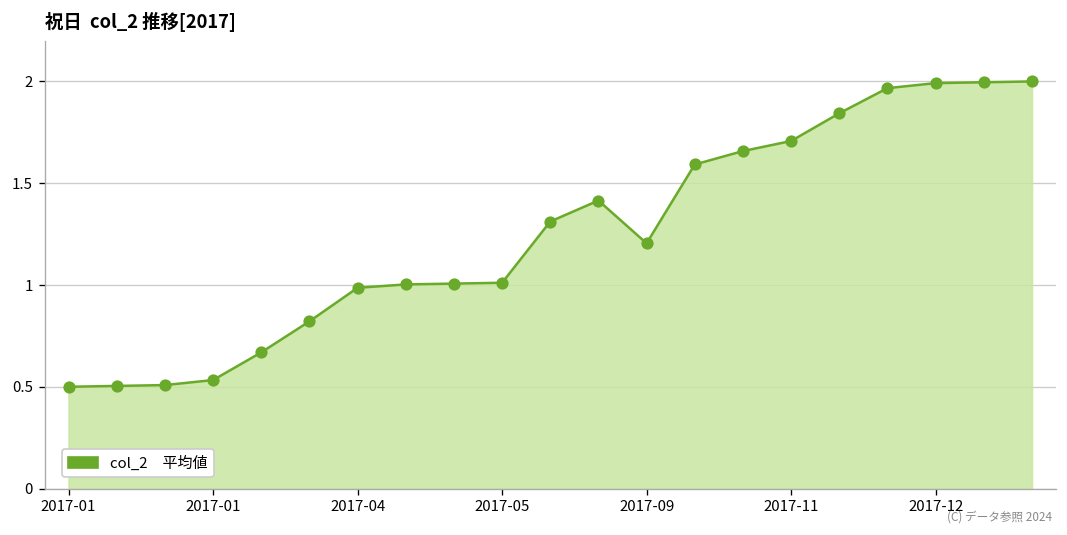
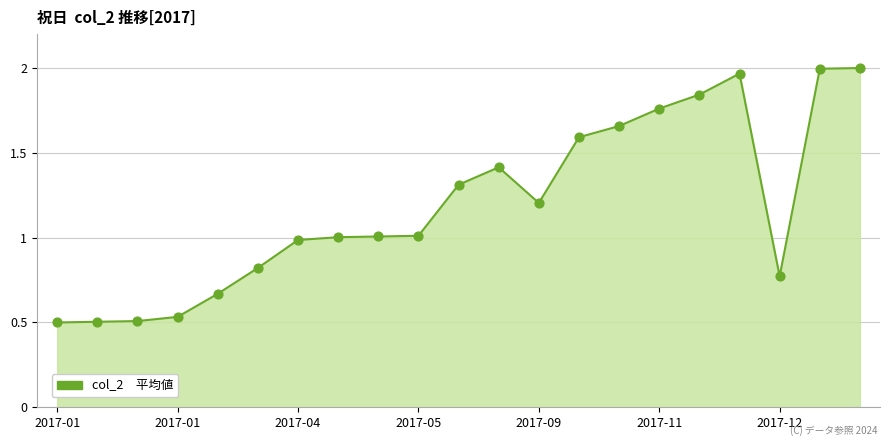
2017-11: 1.71 -> 1.76
2017-12: 1.99 -> 0.77
